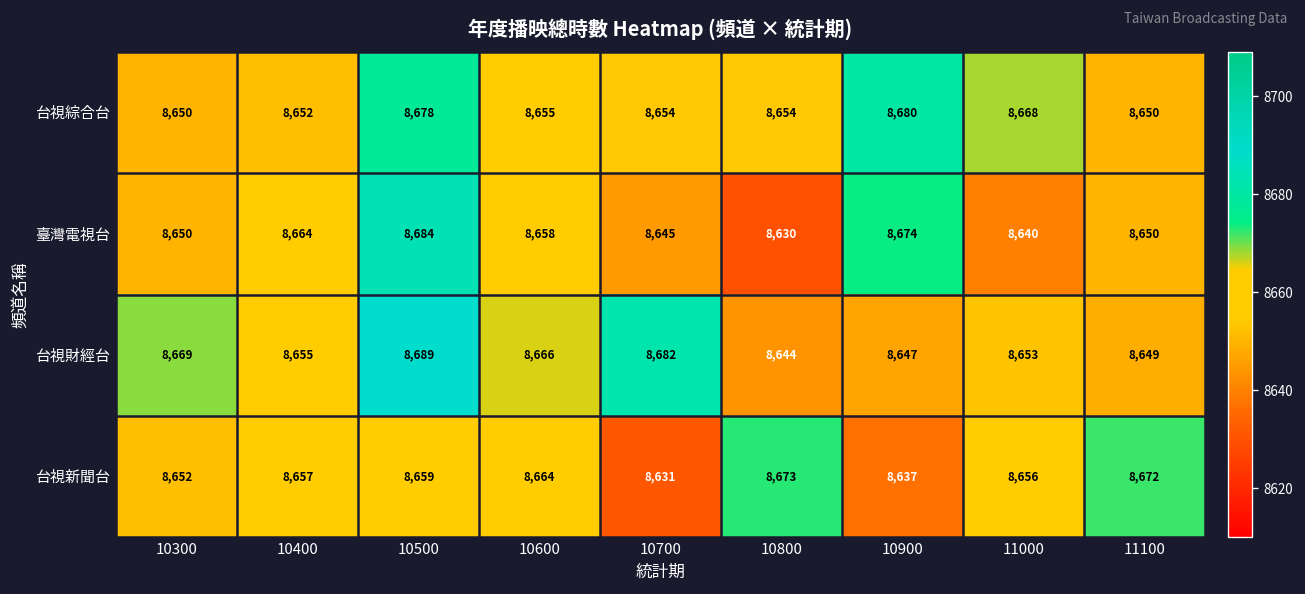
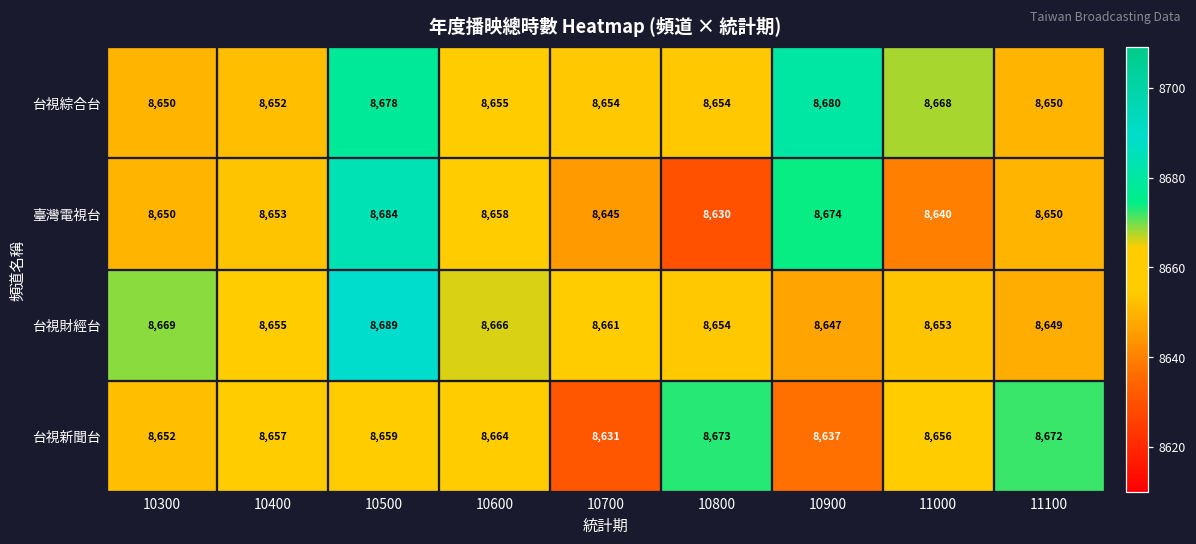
臺灣電視台, 10400: 8,664 -> 8,653
台視財經台, 10700: 8,682 -> 8,661
台視財經台, 10800: 8,644 -> 8,654
